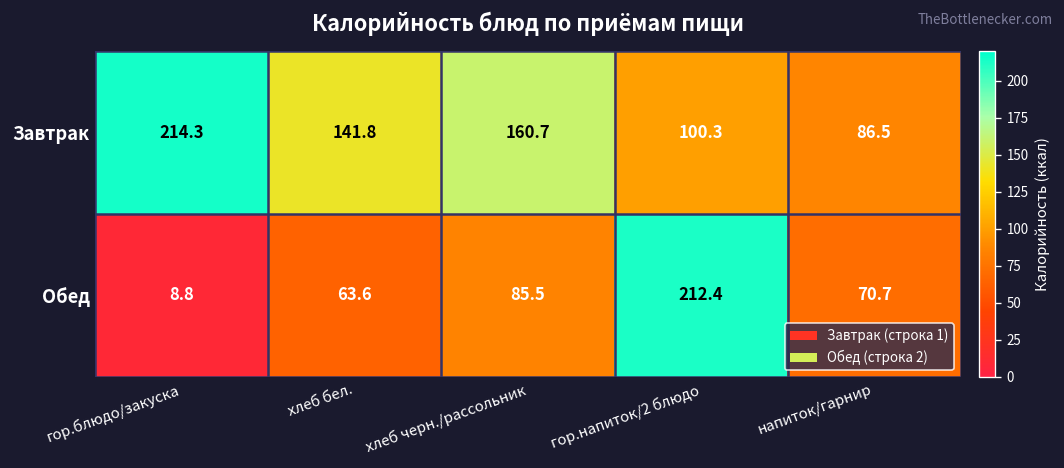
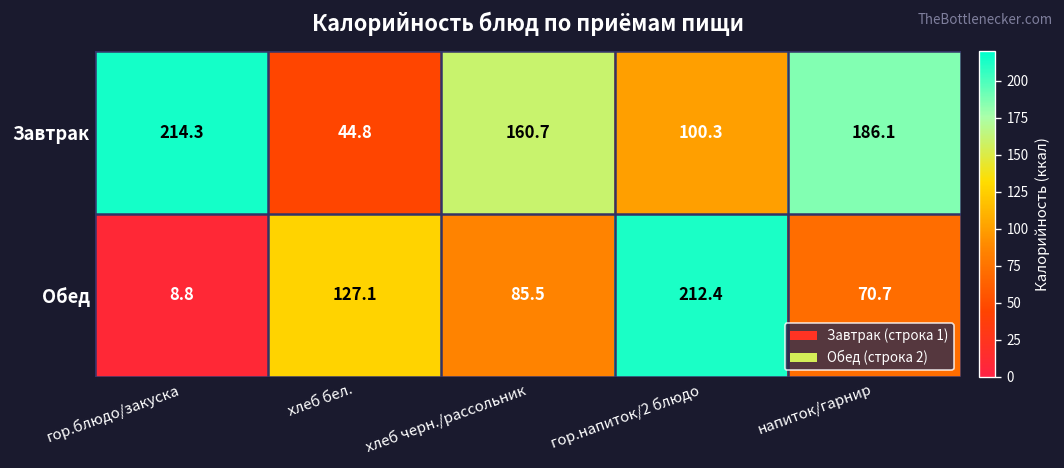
Завтрак, хлеб бел.: 141.8 -> 44.8
Завтрак, напиток/гарнир: 86.5 -> 186.1
Обед, хлеб бел.: 63.6 -> 127.1
